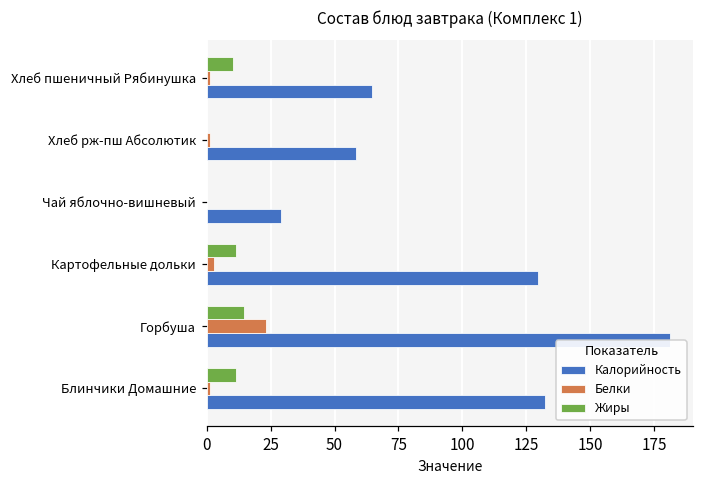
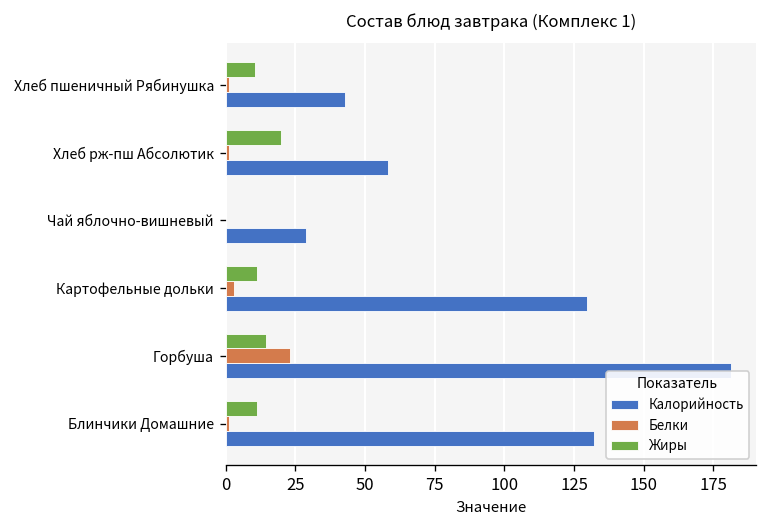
Калорийность, Хлеб пшеничный Рябинушка: 65 -> 43
Жиры, Хлеб рж-пш Абсолютик: 0 -> 20
